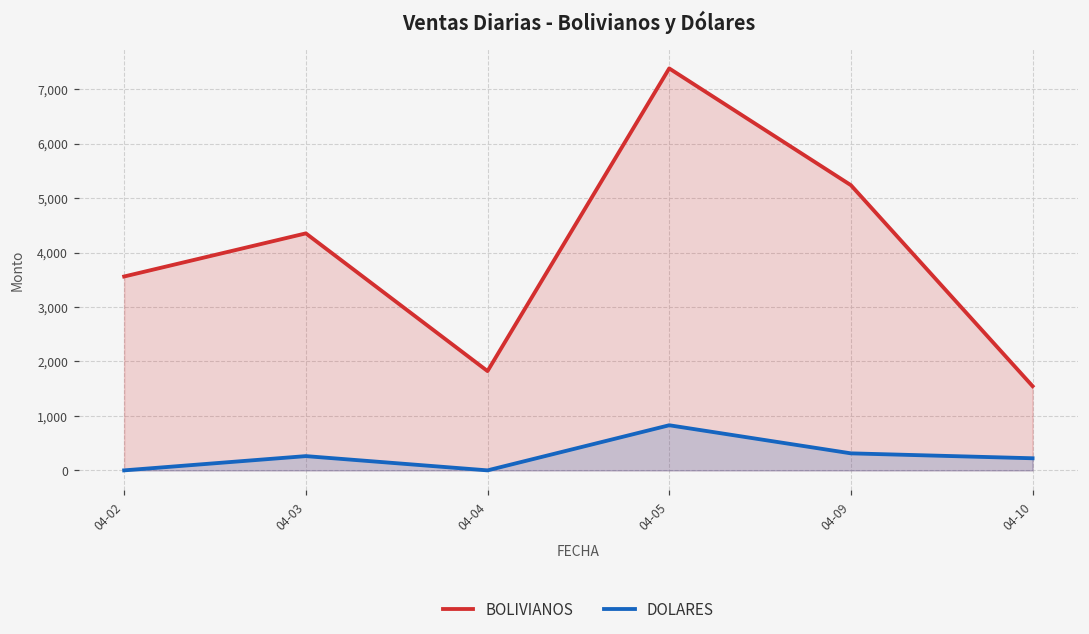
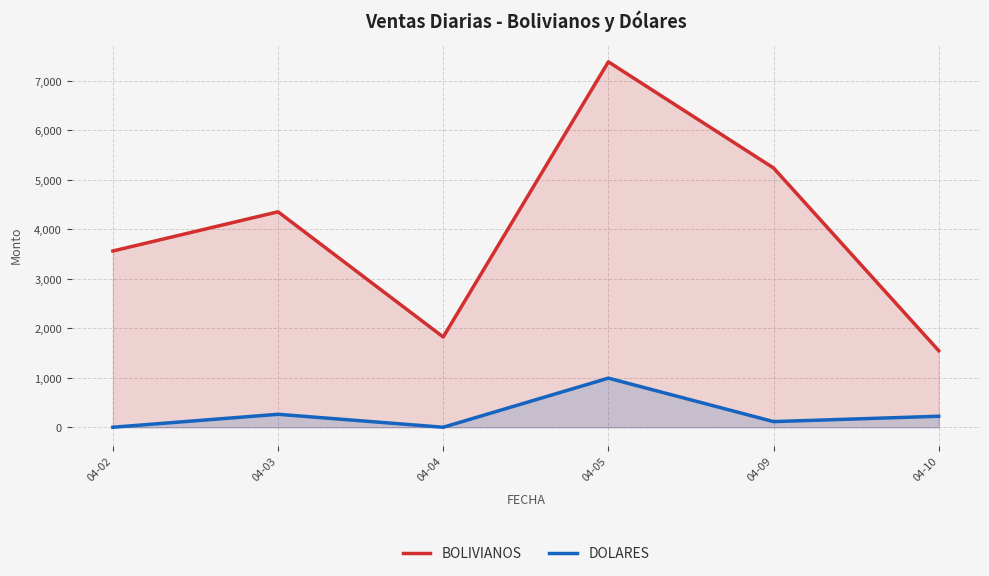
DOLARES, 04-05: 800 -> 1,000
DOLARES, 04-09: 300 -> 100
